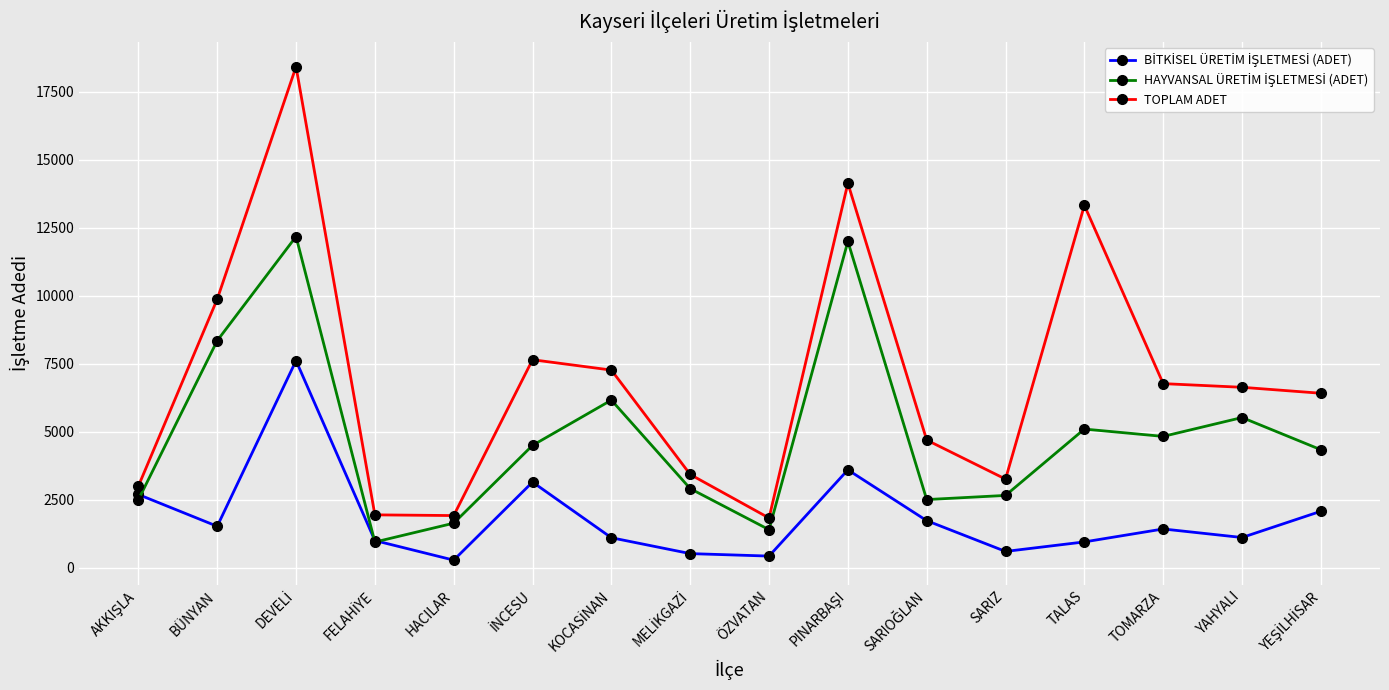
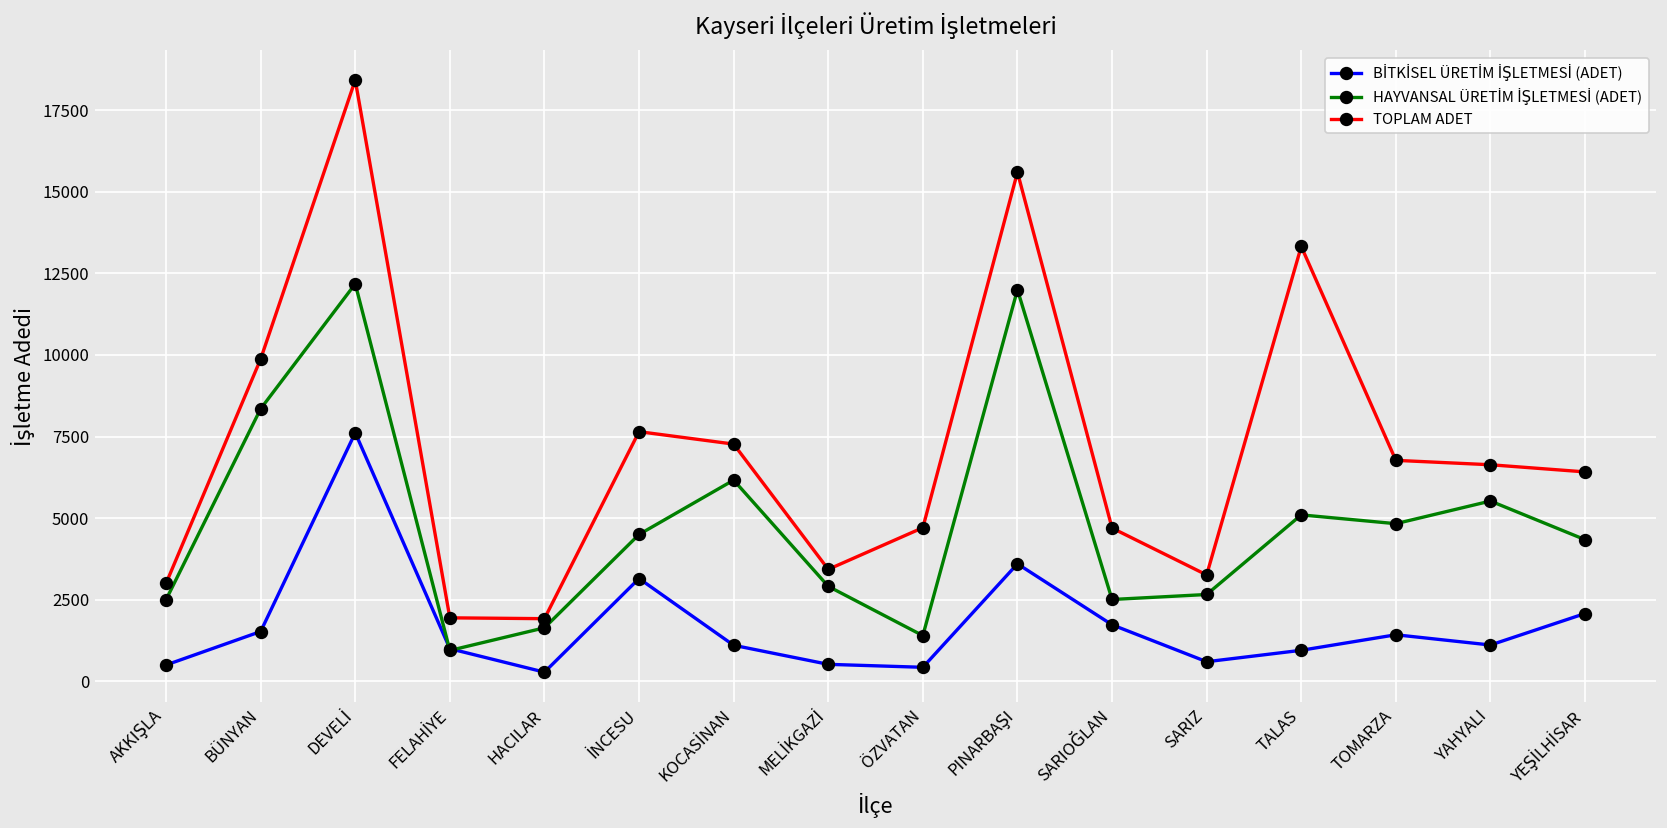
BİTKİSEL ÜRETİM İŞLETMESİ (ADET), AKKIŞLA: 2700 -> 500
TOPLAM ADET, ÖZVATAN: 1800 -> 4700
TOPLAM ADET, PINARBAŞI: 14100 -> 15600
